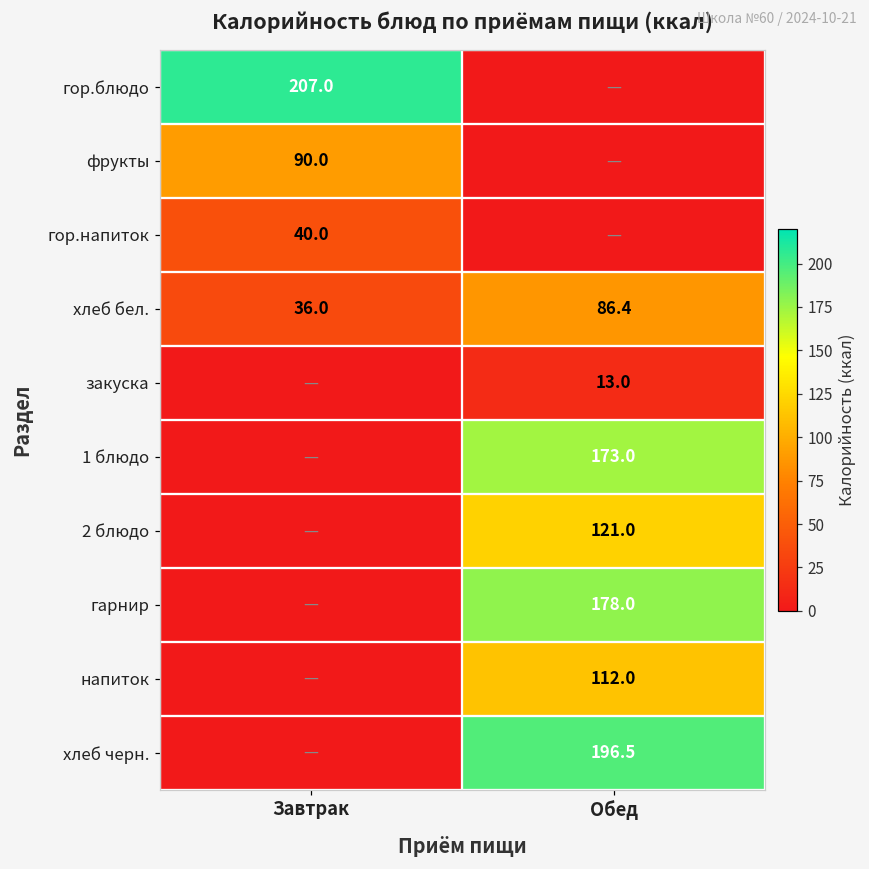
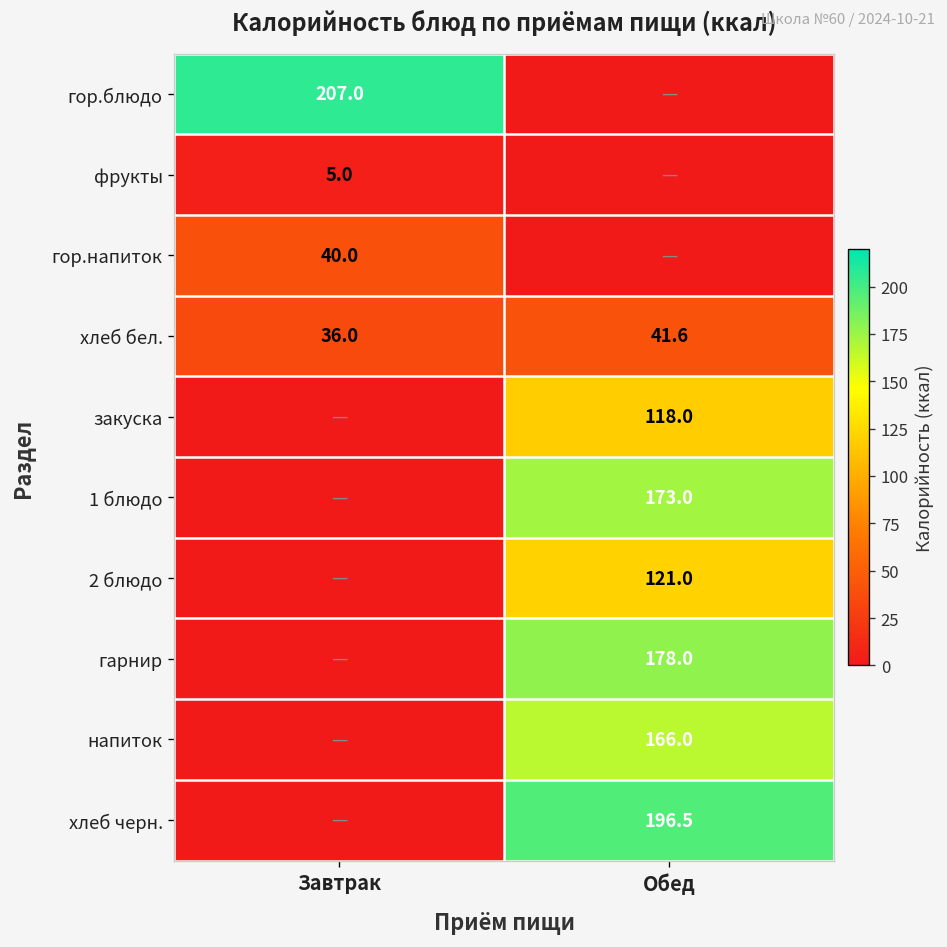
фрукты, Завтрак: 90.0 -> 5.0
хлеб бел., Обед: 86.4 -> 41.6
закуска, Обед: 13.0 -> 118.0
напиток, Обед: 112.0 -> 166.0
